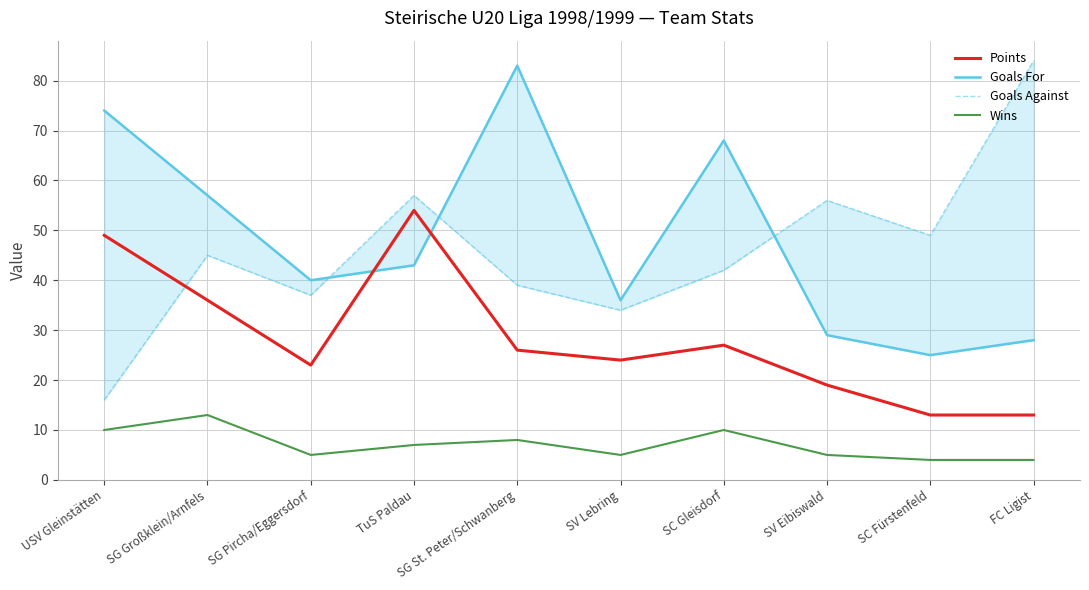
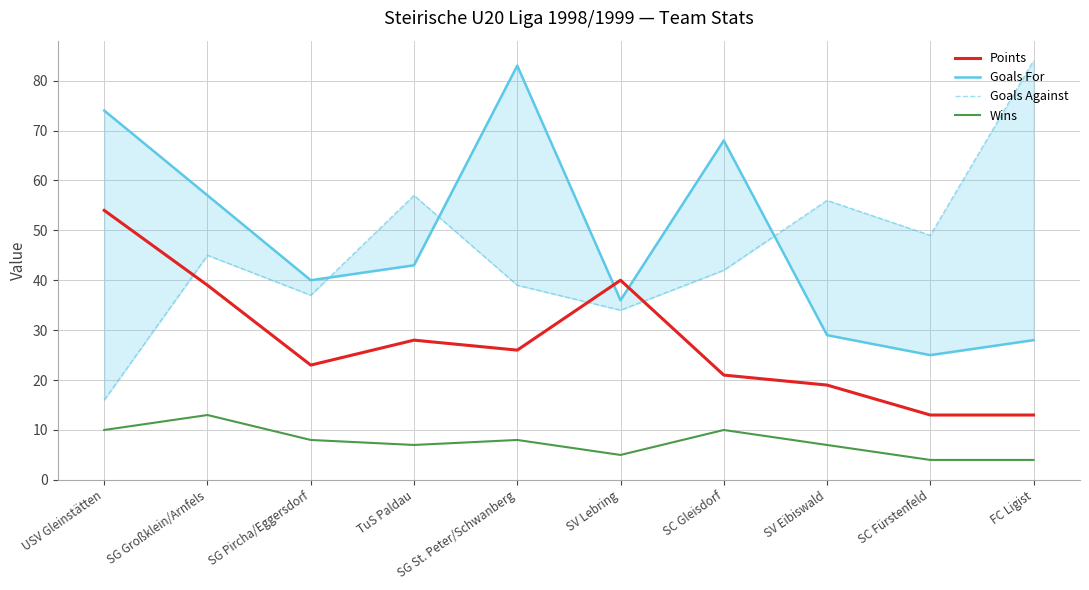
Points, USV Gleinstätten: 49 -> 54
Points, SG Großklein/Arnfels: 36 -> 39
Wins, SG Pircha/Eggersdorf: 5 -> 8
Points, TuS Paldau: 54 -> 28
Points, SV Lebring: 24 -> 40
Points, SC Gleisdorf: 27 -> 21
Wins, SV Eibiswald: 5 -> 7
